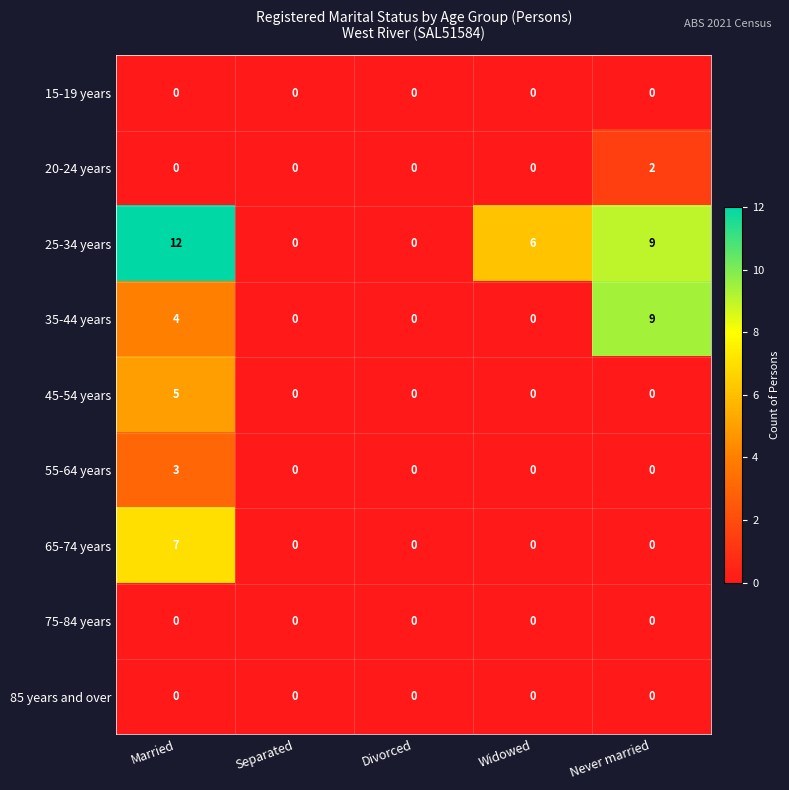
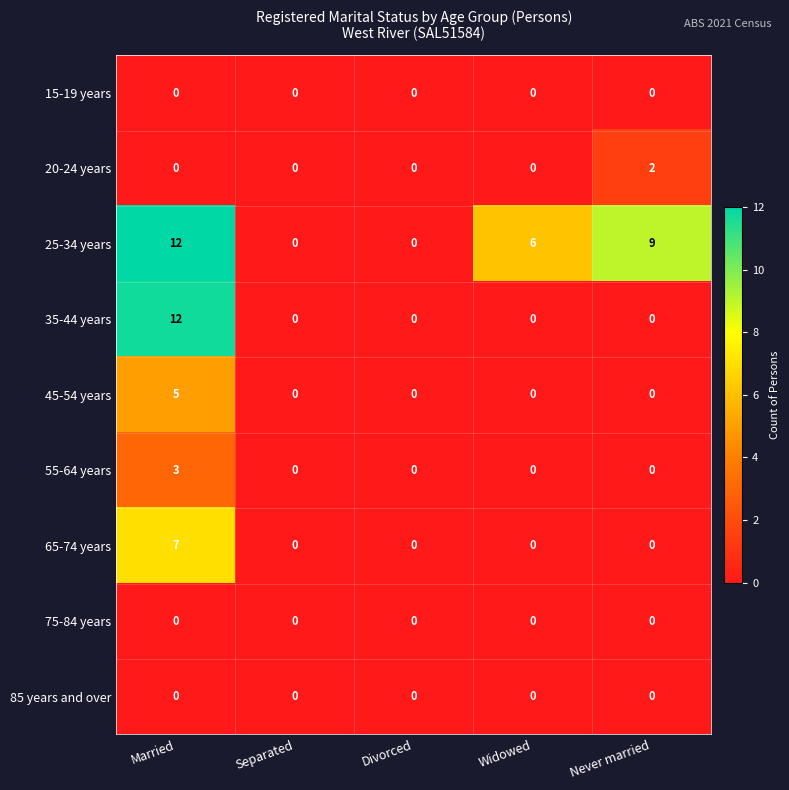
35-44 years, Married: 4 -> 12
35-44 years, Never married: 9 -> 0
